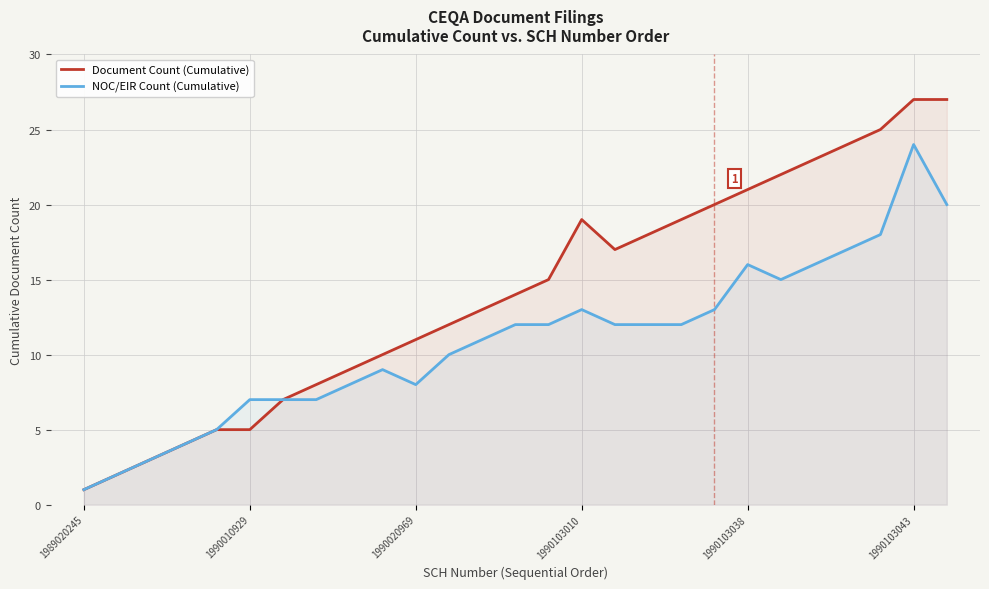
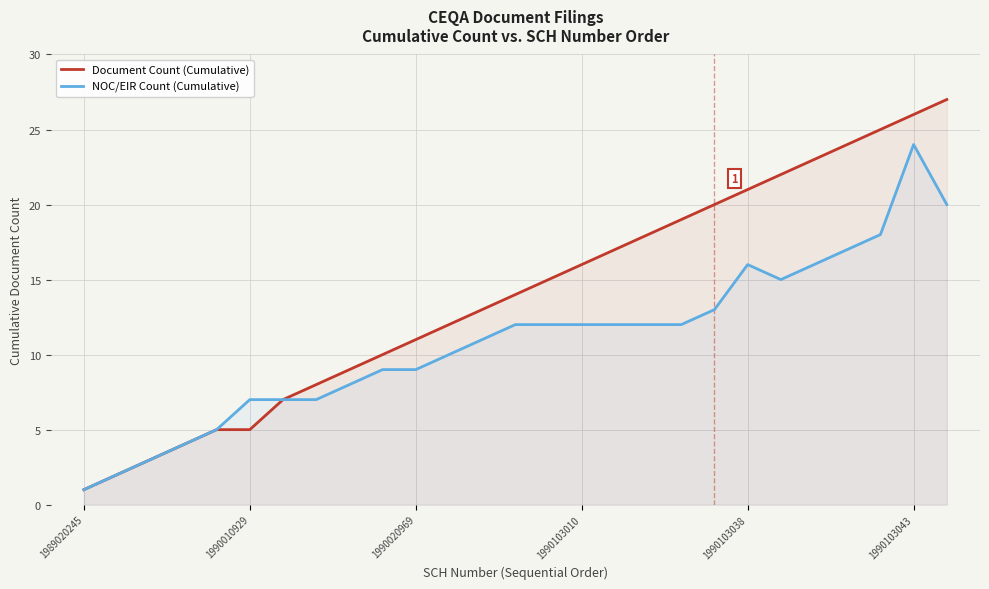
NOC/EIR Count (Cumulative), 1990020969: 8 -> 9
Document Count (Cumulative), 1990103010: 19 -> 16
NOC/EIR Count (Cumulative), 1990103010: 13 -> 12
Document Count (Cumulative), 1990103043: 27 -> 26
